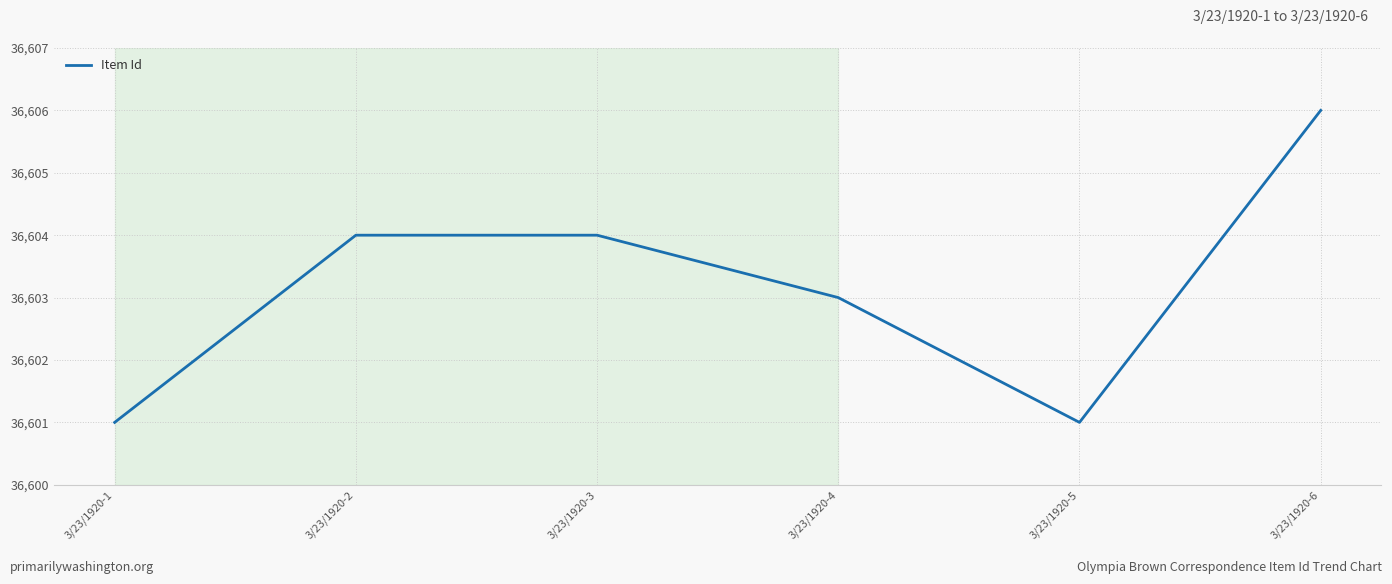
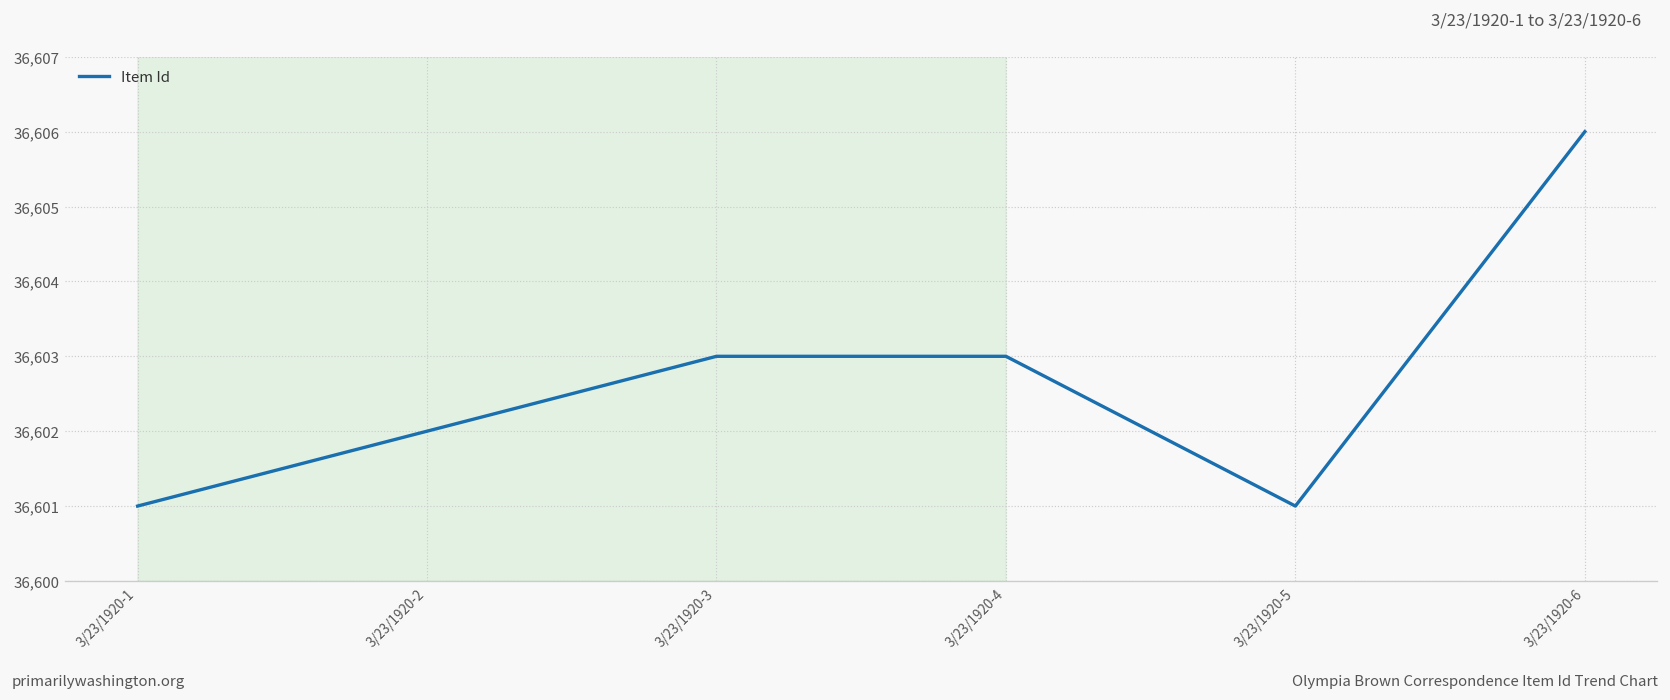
3/23/1920-2: 36,604 -> 36,602
3/23/1920-3: 36,604 -> 36,603
